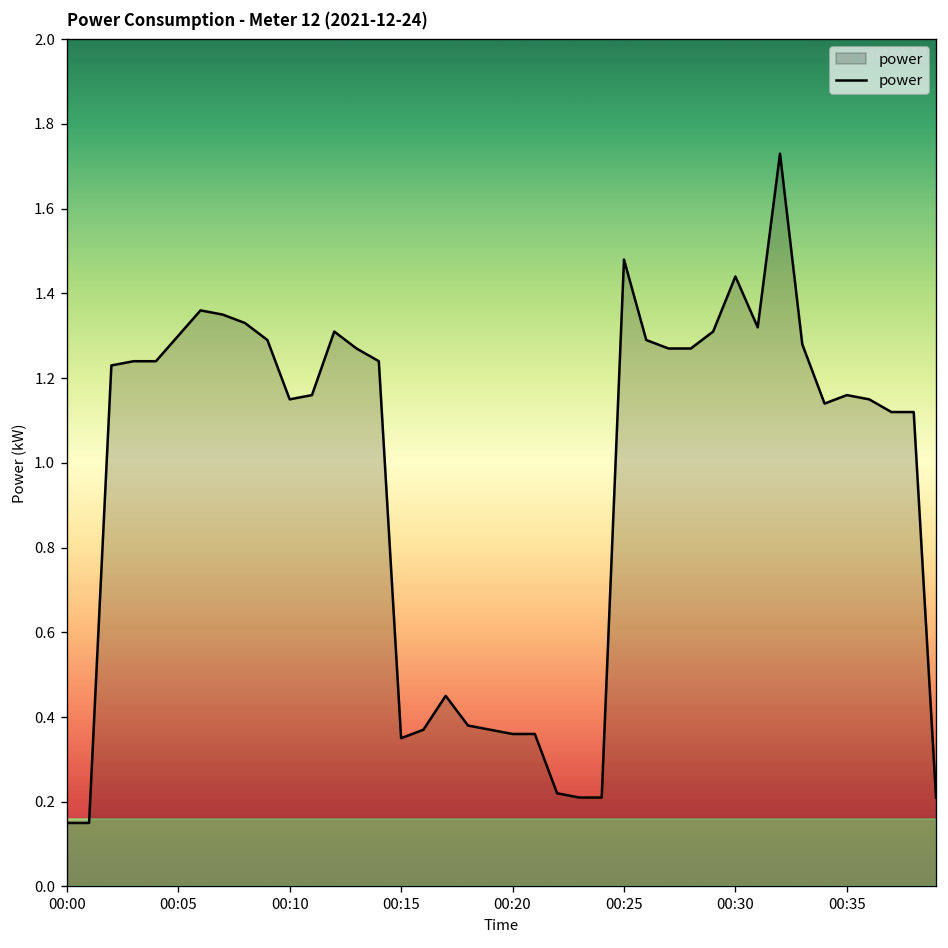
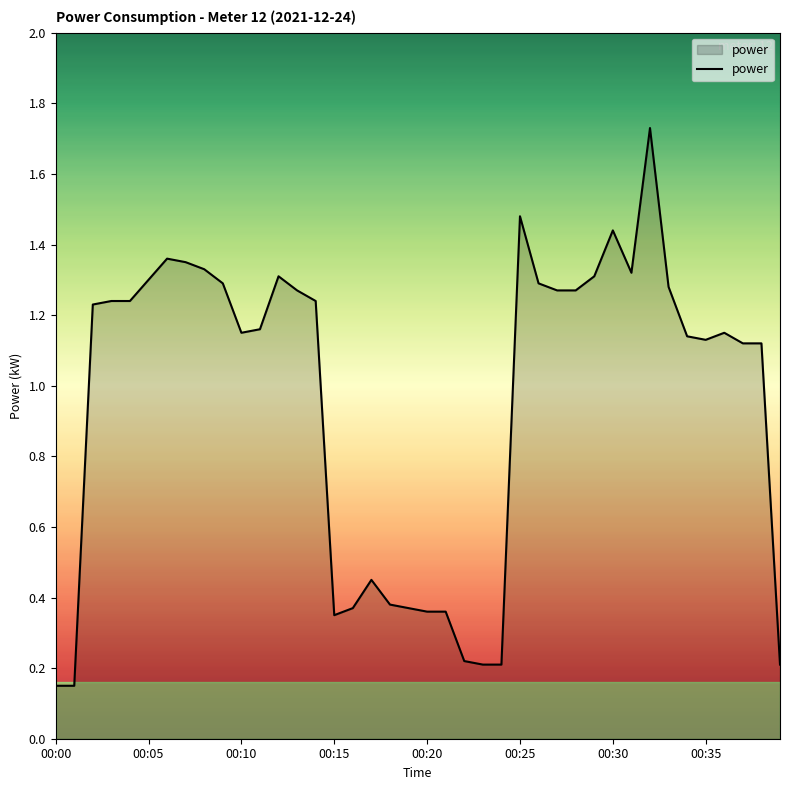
00:35: 1.16 -> 1.13
